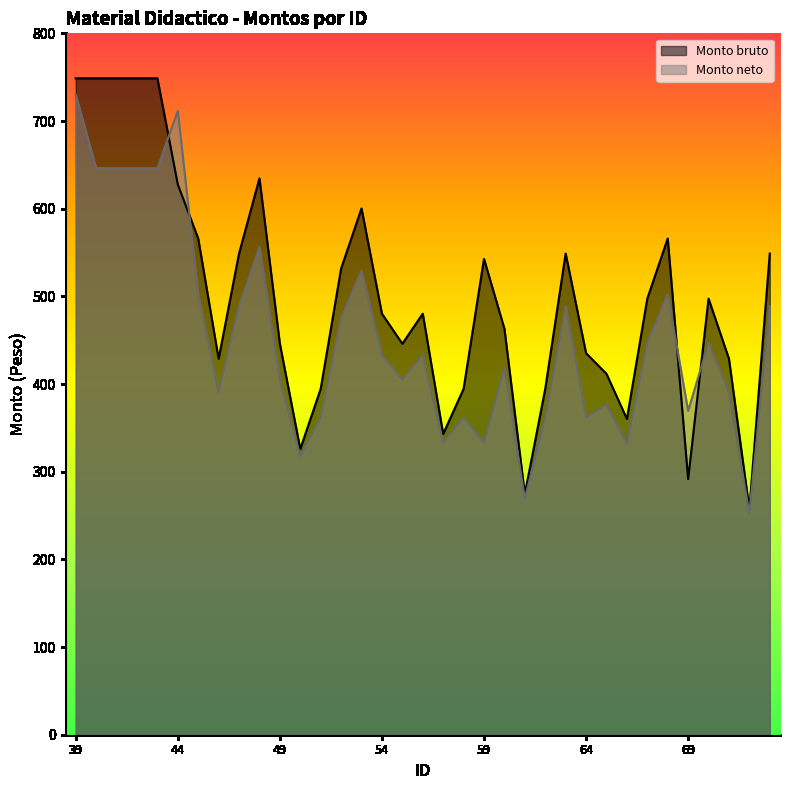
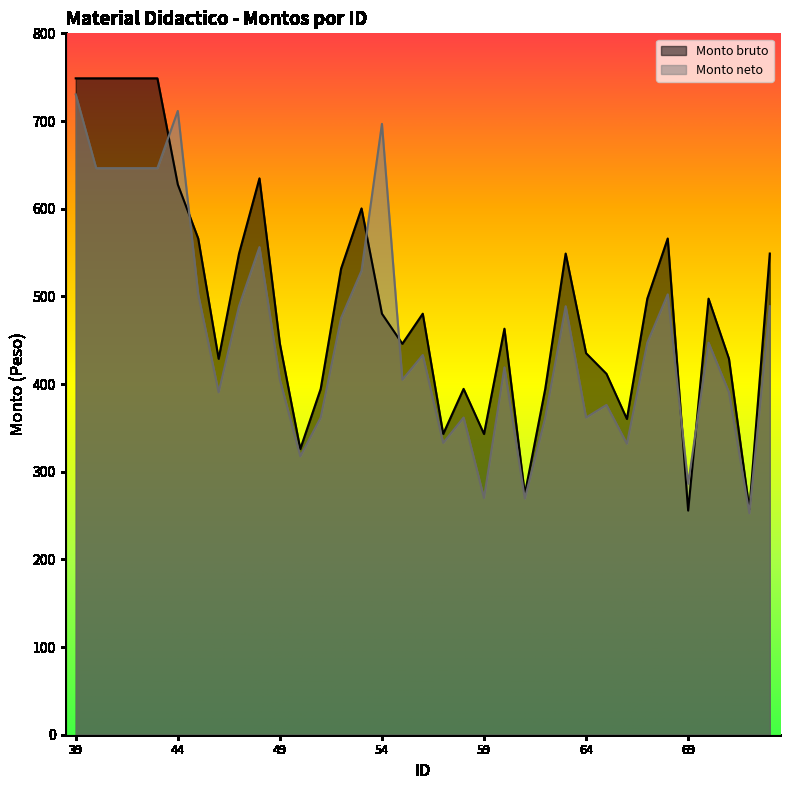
Monto neto, 54: 430 -> 700
Monto bruto, 59: 540 -> 340
Monto neto, 59: 330 -> 270
Monto bruto, 69: 290 -> 260
Monto neto, 69: 370 -> 290
